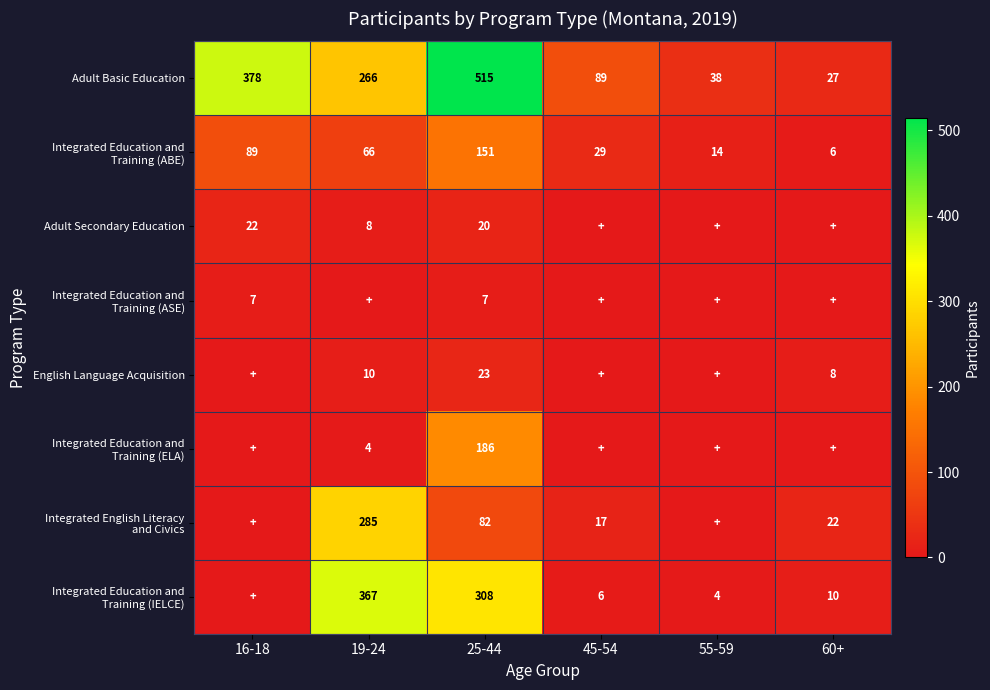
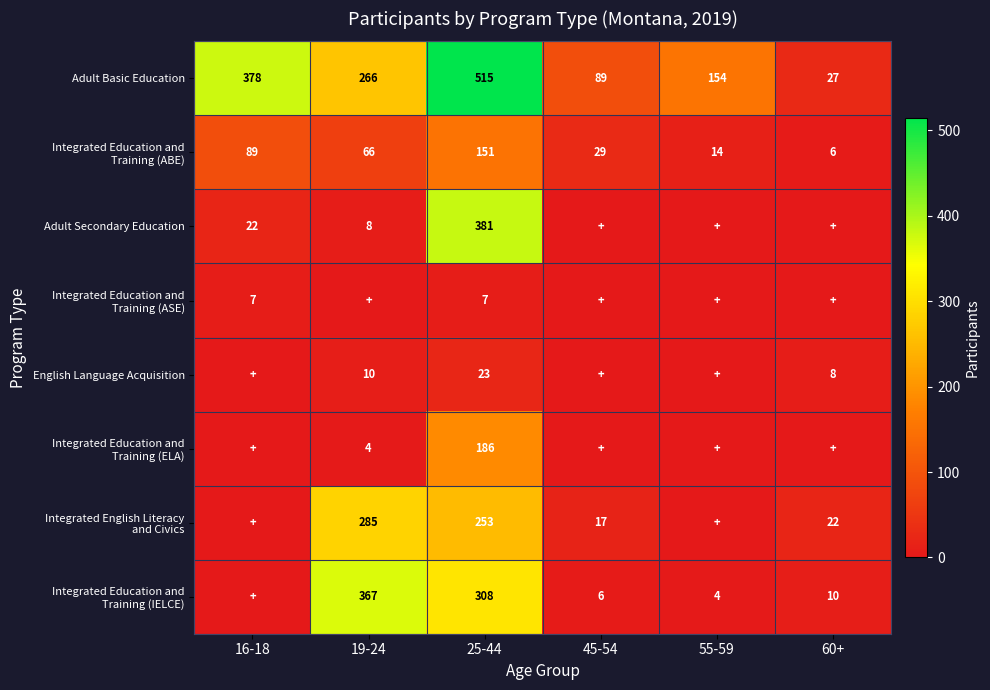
Adult Basic Education, 55-59: 38 -> 154
Adult Secondary Education, 25-44: 20 -> 381
Integrated English Literacy and Civics, 25-44: 82 -> 253
